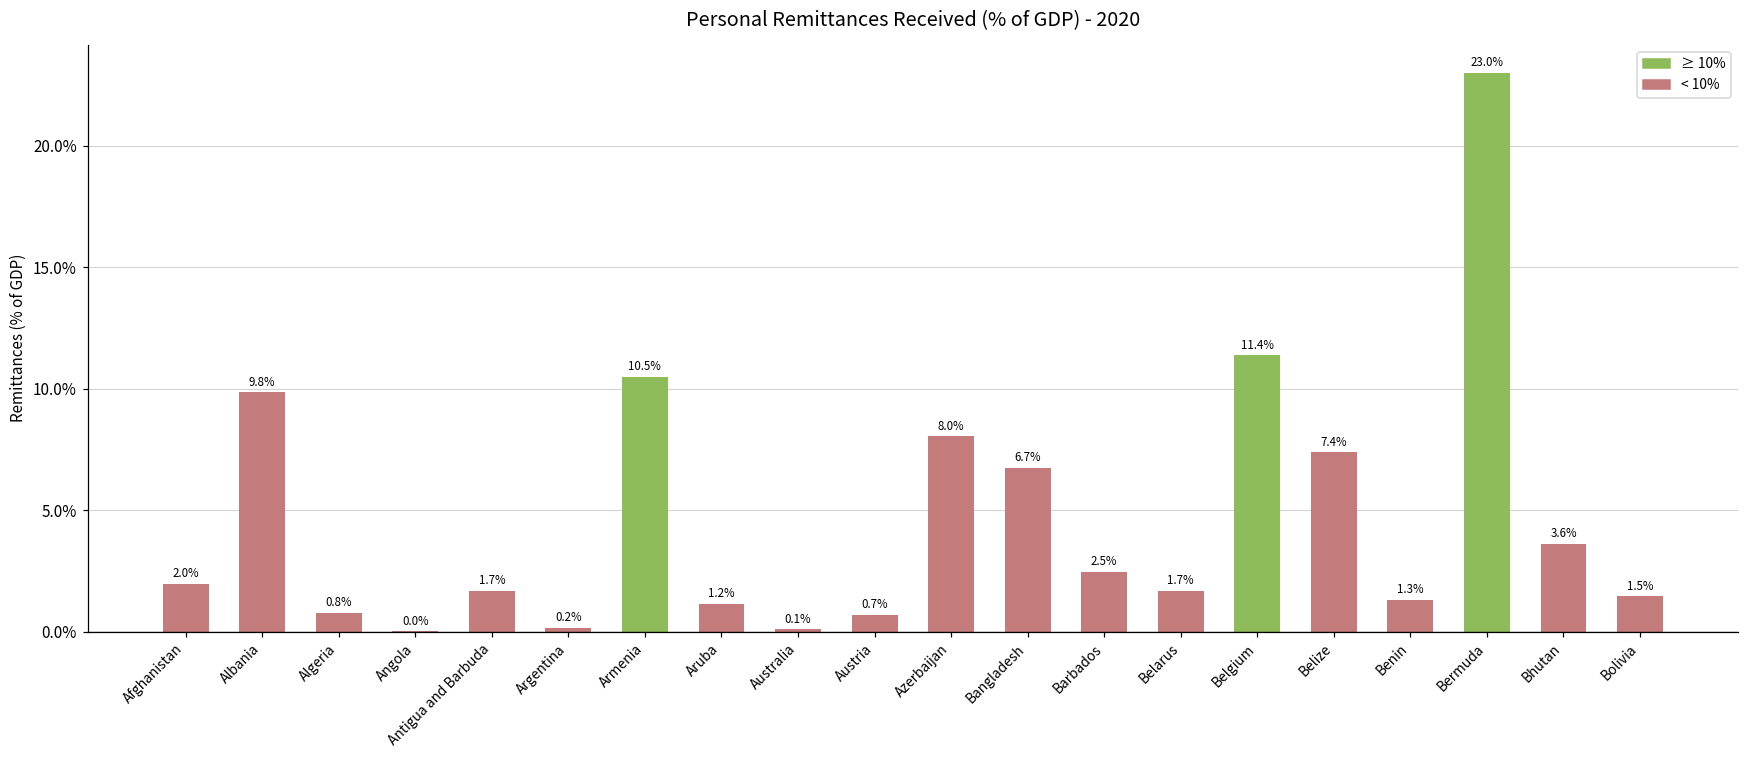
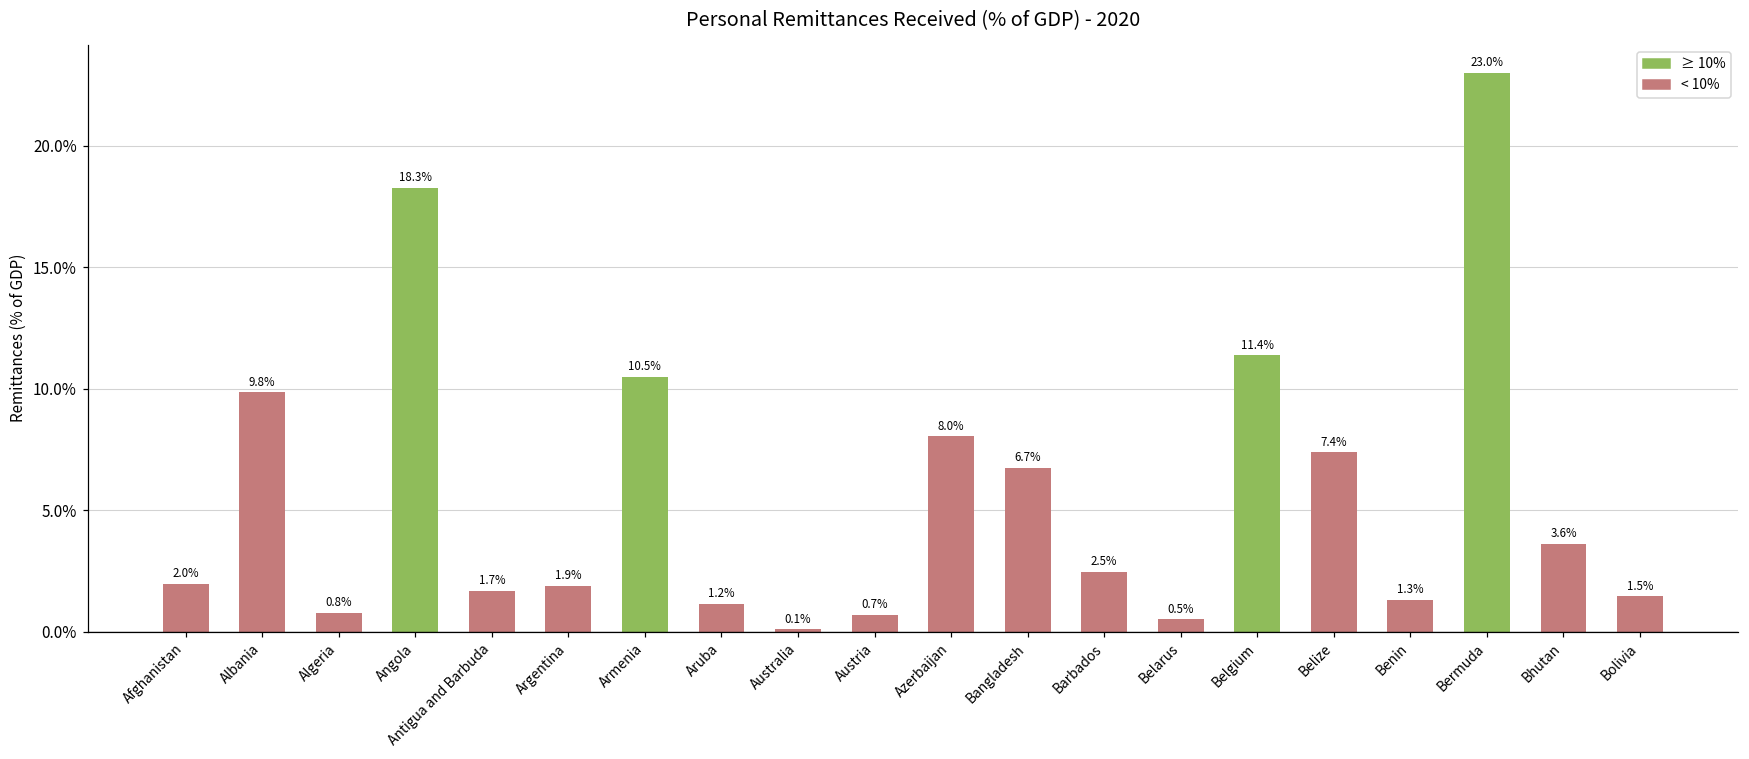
Angola: 0.0% -> 18.3%
Argentina: 0.2% -> 1.9%
Belarus: 1.7% -> 0.5%
